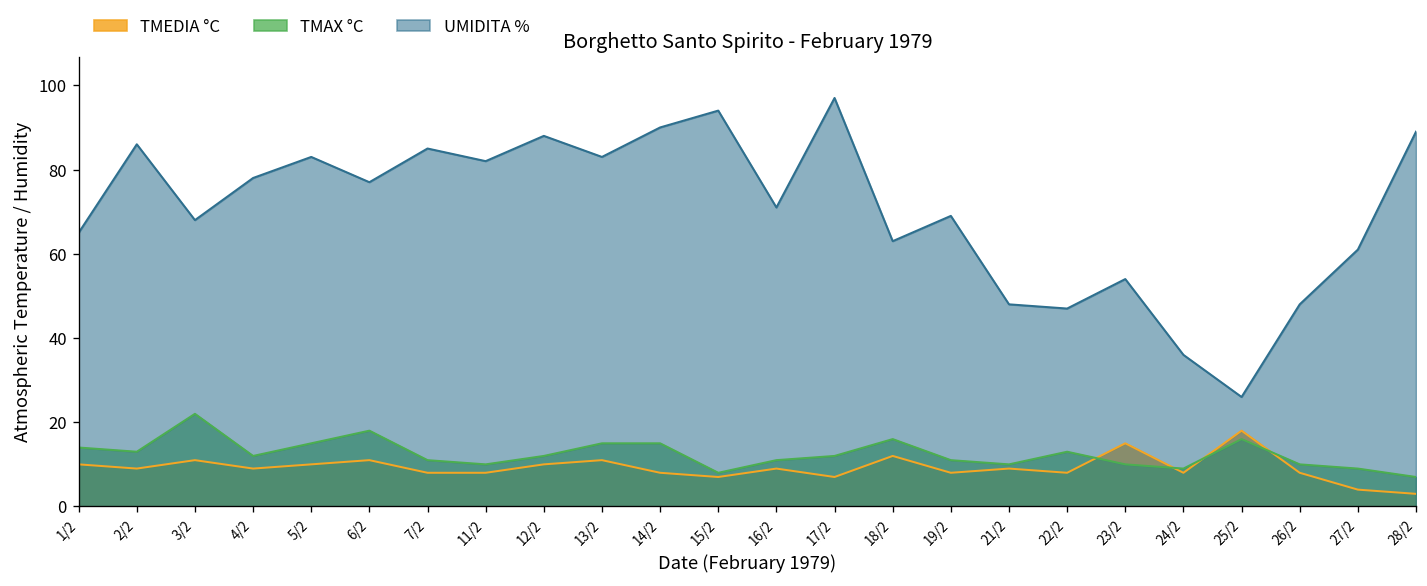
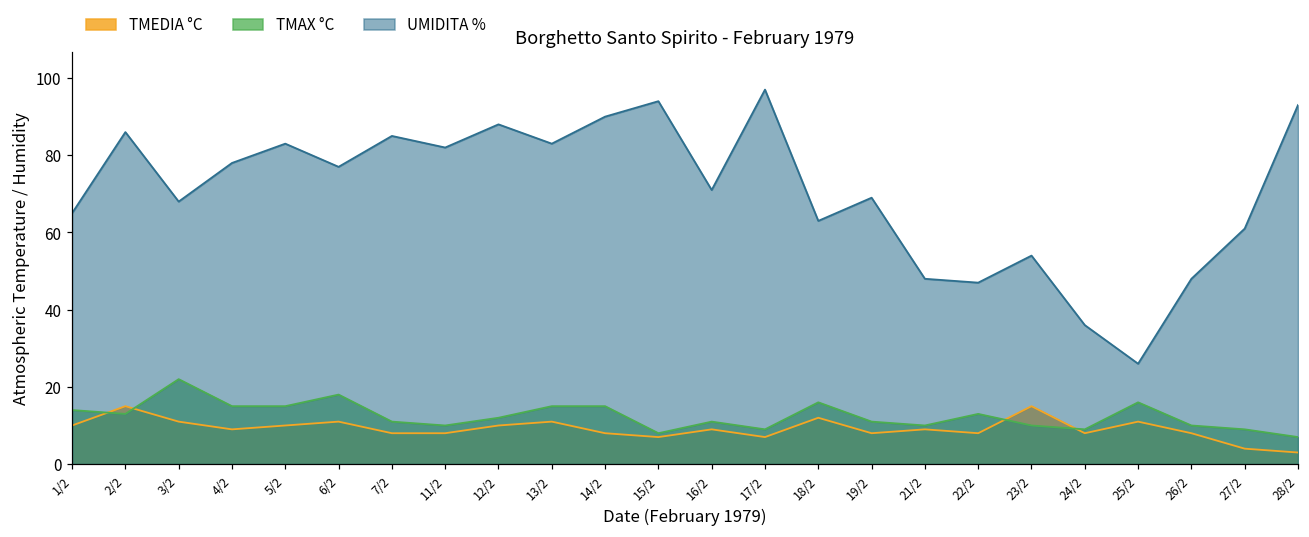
TMEDIA °C, 2/2: 9 -> 15
TMAX °C, 4/2: 12 -> 15
TMAX °C, 17/2: 12 -> 9
TMEDIA °C, 25/2: 18 -> 11
UMIDITA %, 28/2: 89 -> 93
